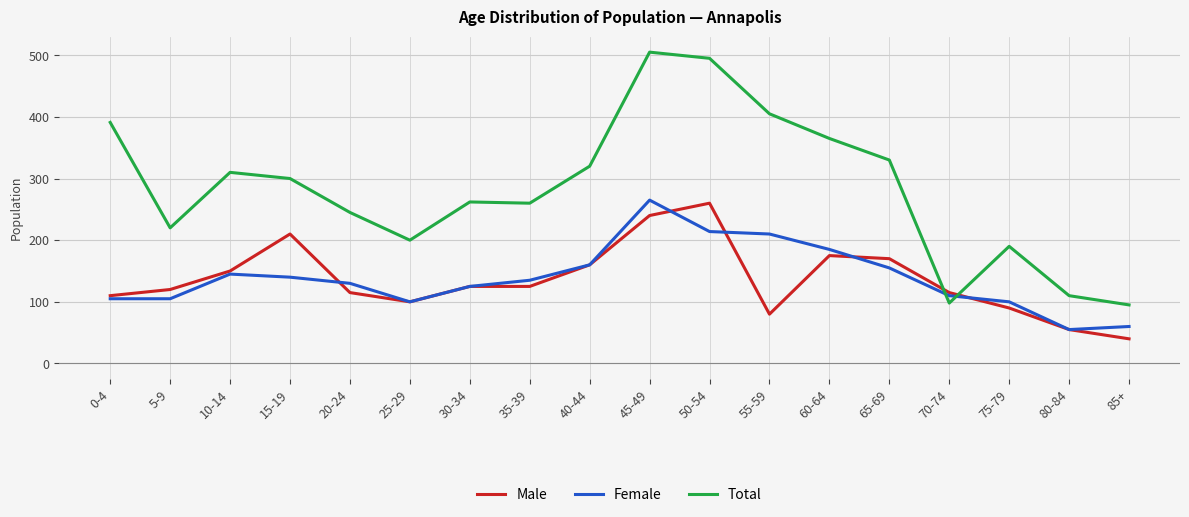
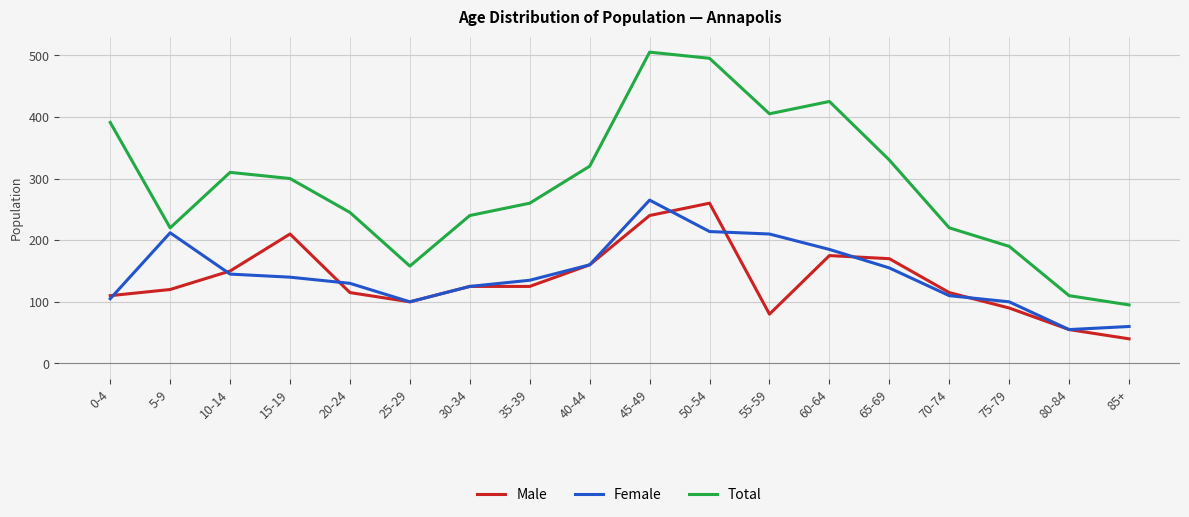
Female, 5-9: 110 -> 210
Total, 25-29: 200 -> 160
Total, 30-34: 260 -> 240
Total, 60-64: 370 -> 430
Total, 70-74: 100 -> 220
